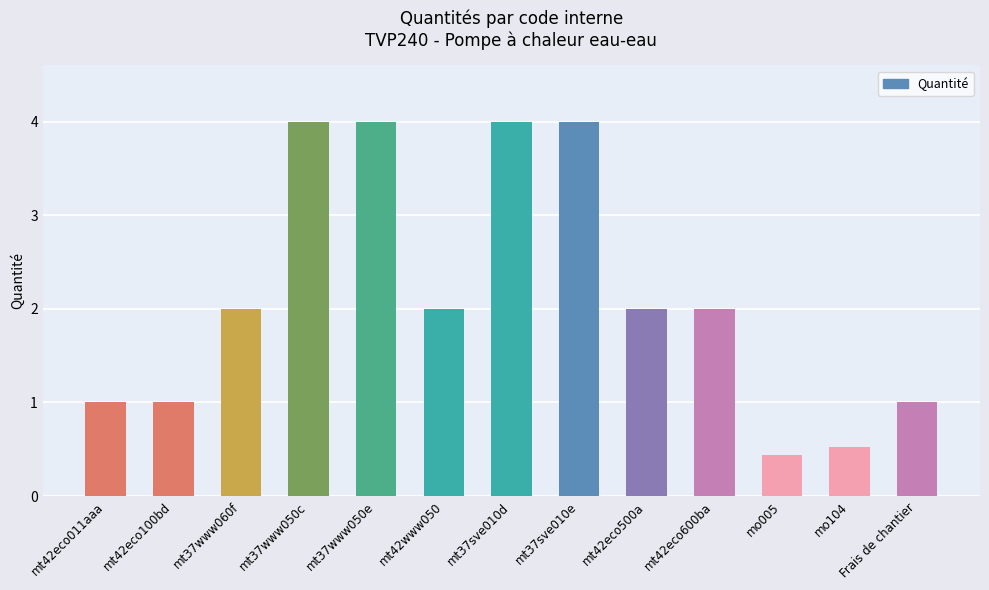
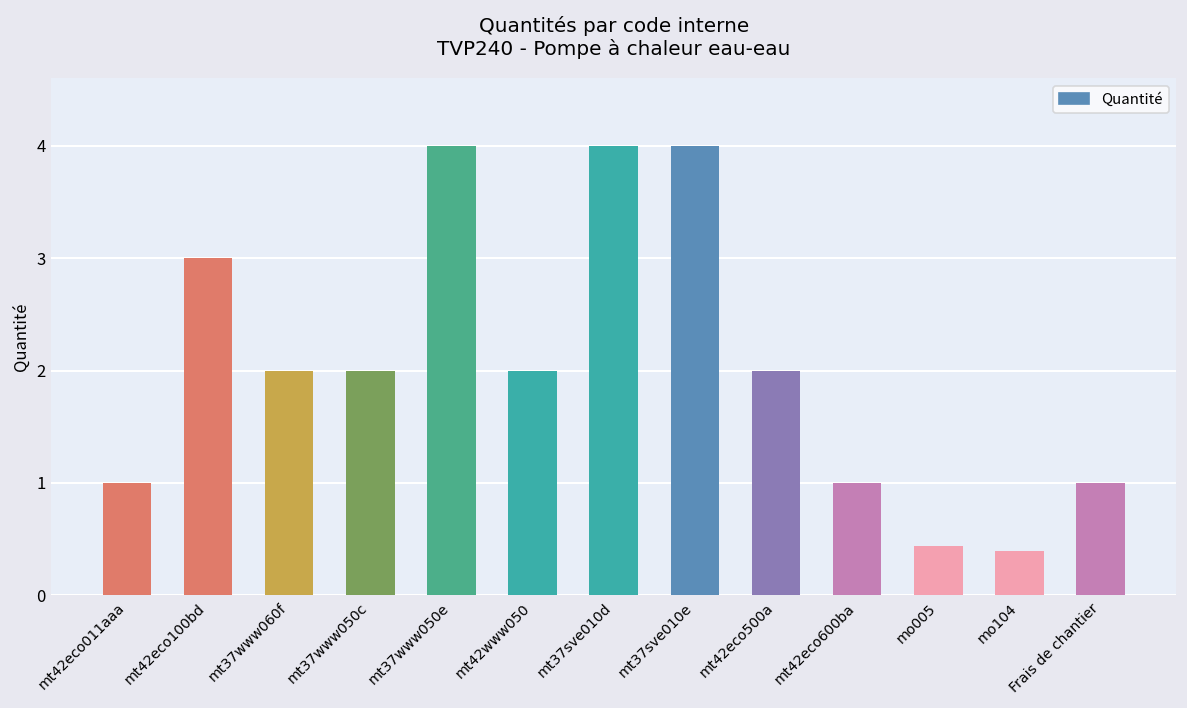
mt42eco100bd: 1 -> 3
mt37www050c: 4 -> 2
mt42eco600ba: 2 -> 1
mo104: 0.5 -> 0.4
